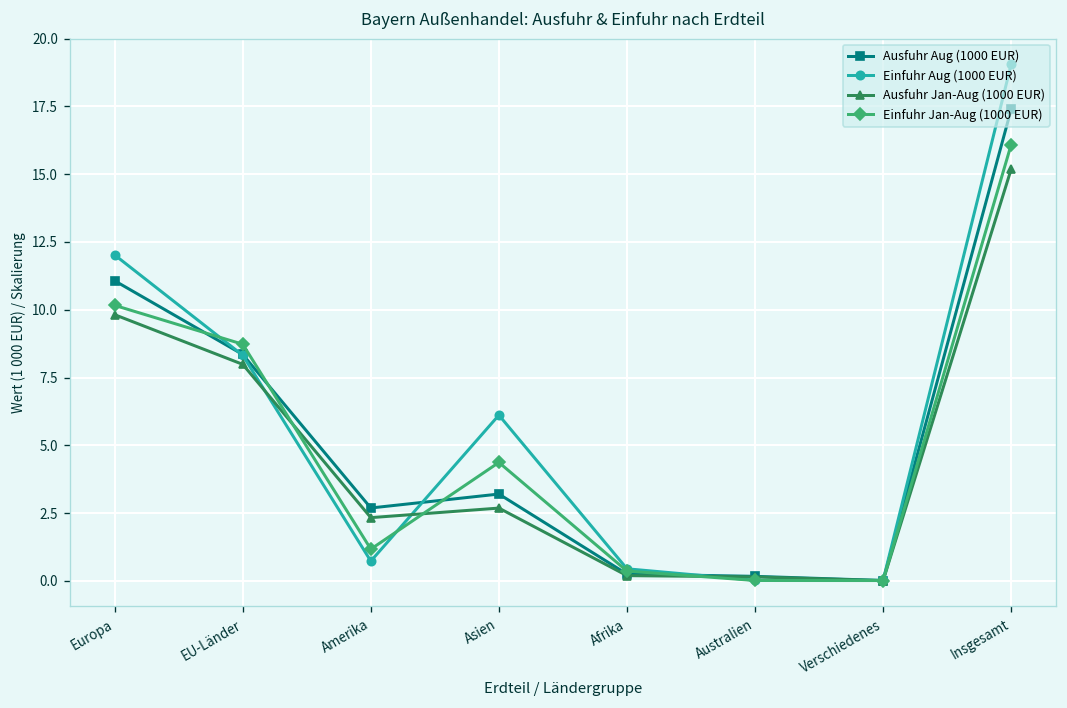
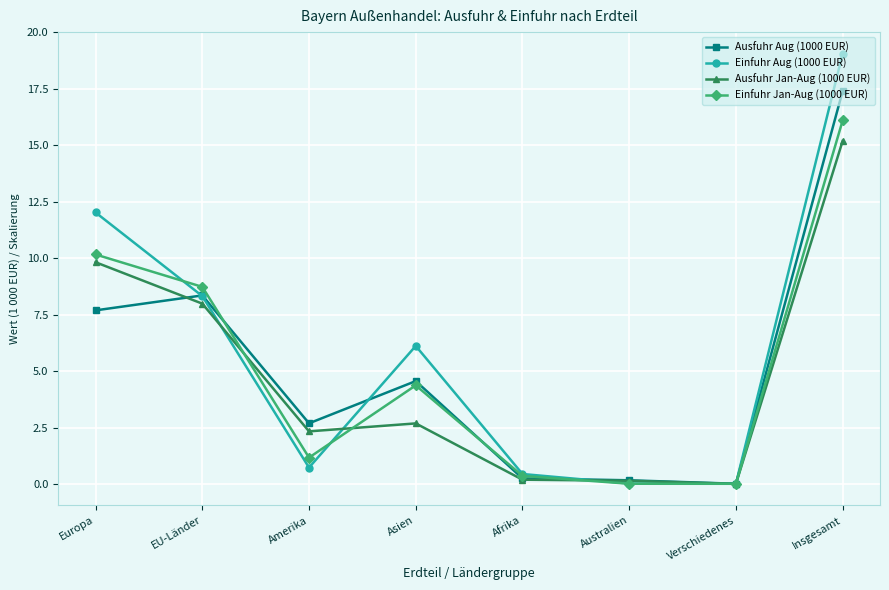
Ausfuhr Aug (1000 EUR), Europa: 11.1 -> 7.7
Ausfuhr Aug (1000 EUR), Asien: 3.2 -> 4.6
